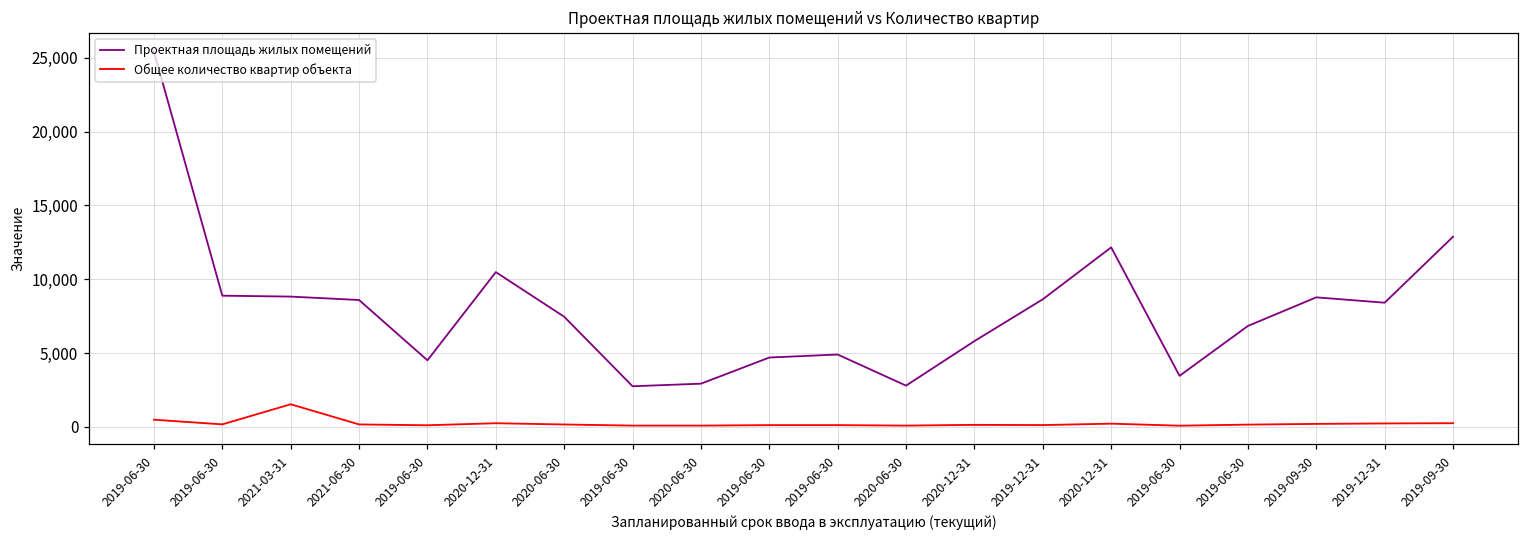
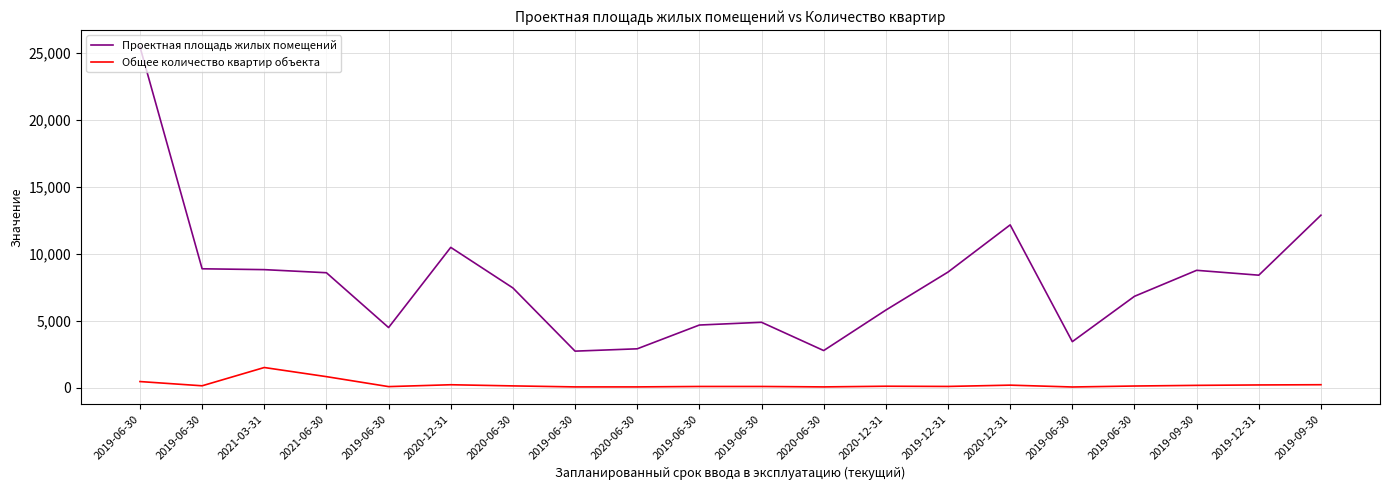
Общее количество квартир объекта, 2021-06-30: 200 -> 800
